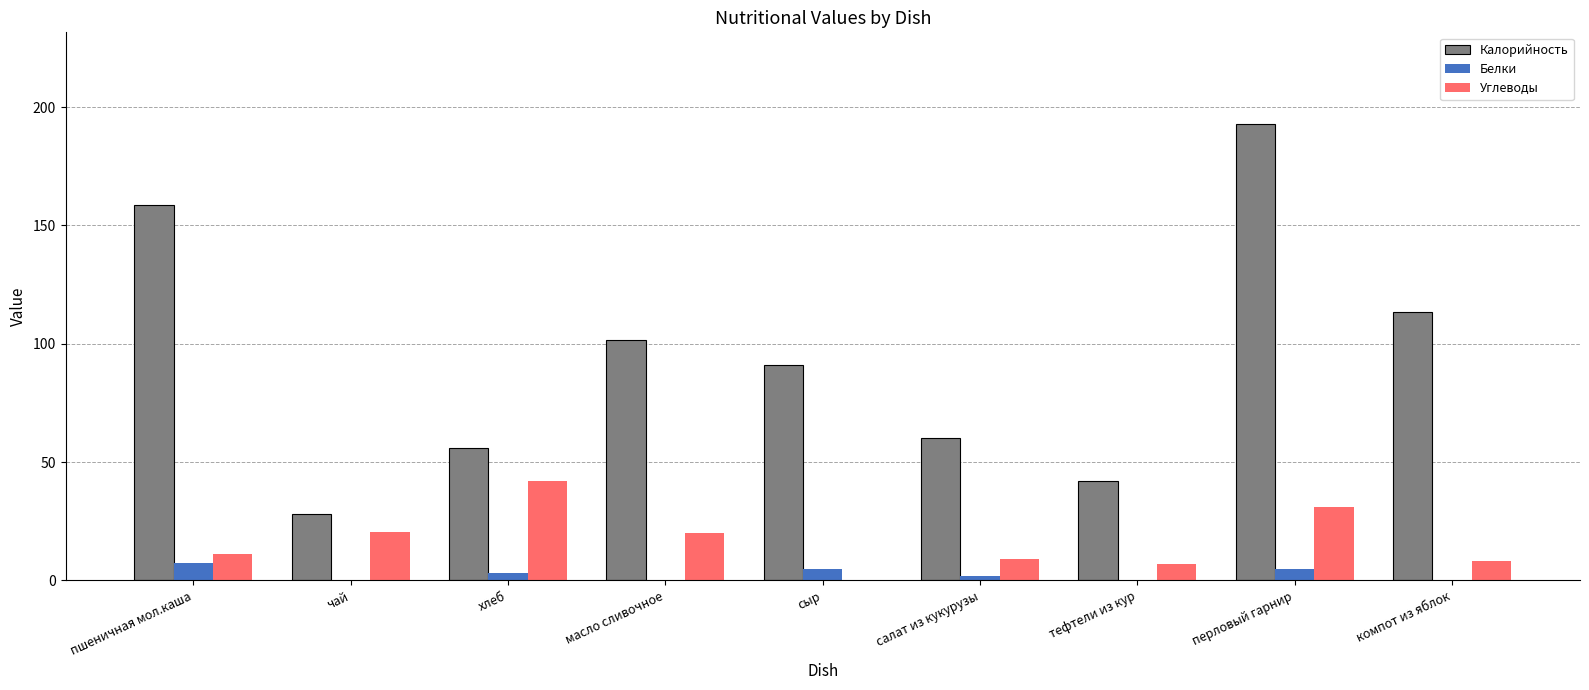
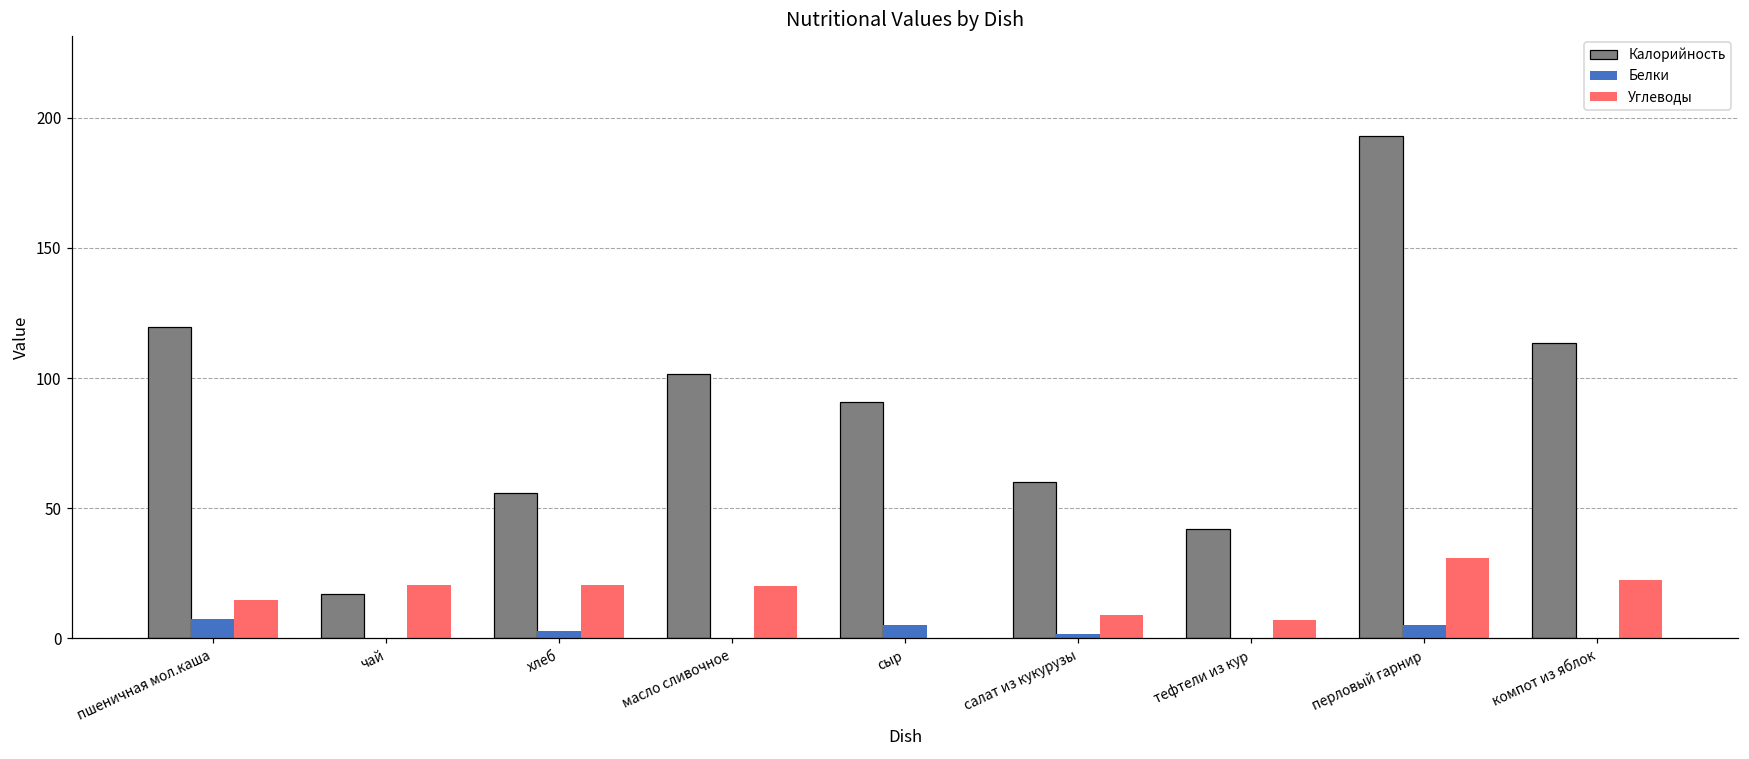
Калорийность, пшеничная мол.каша: 159 -> 120
Углеводы, пшеничная мол.каша: 11 -> 15
Калорийность, чай: 28 -> 17
Углеводы, хлеб: 42 -> 21
Углеводы, компот из яблок: 8 -> 22
